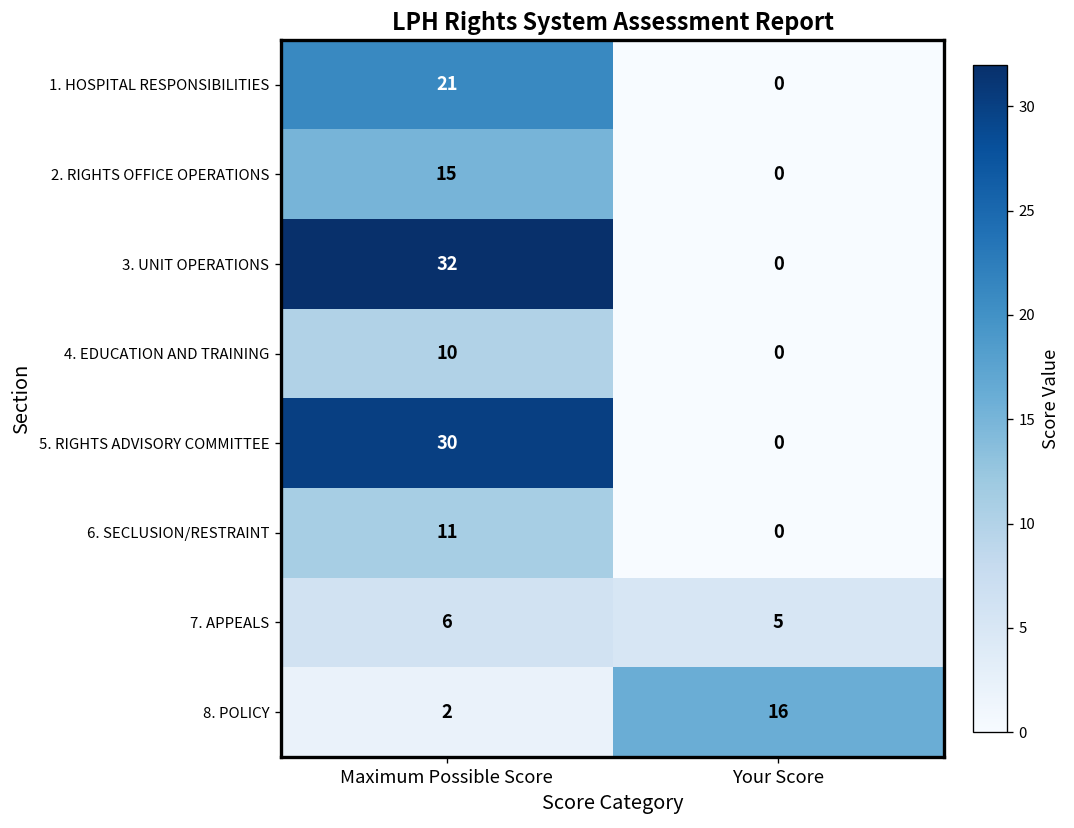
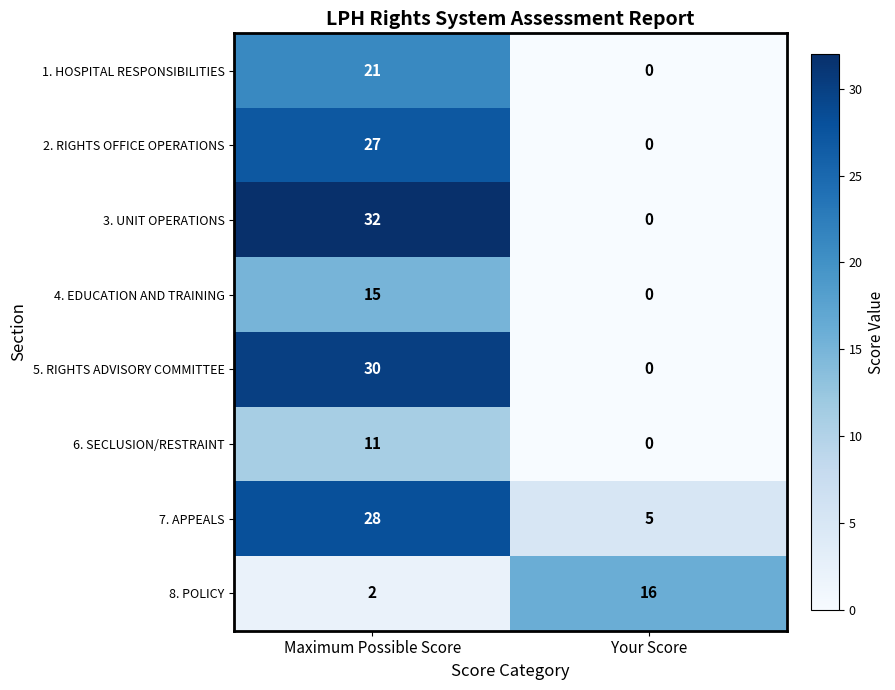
2. RIGHTS OFFICE OPERATIONS, Maximum Possible Score: 15 -> 27
4. EDUCATION AND TRAINING, Maximum Possible Score: 10 -> 15
7. APPEALS, Maximum Possible Score: 6 -> 28
